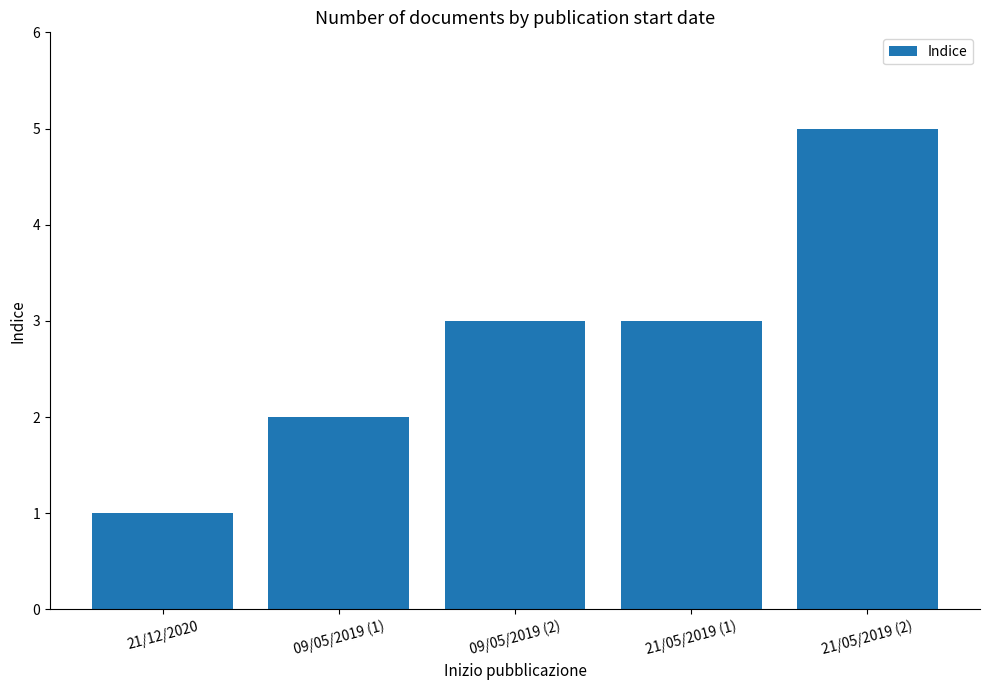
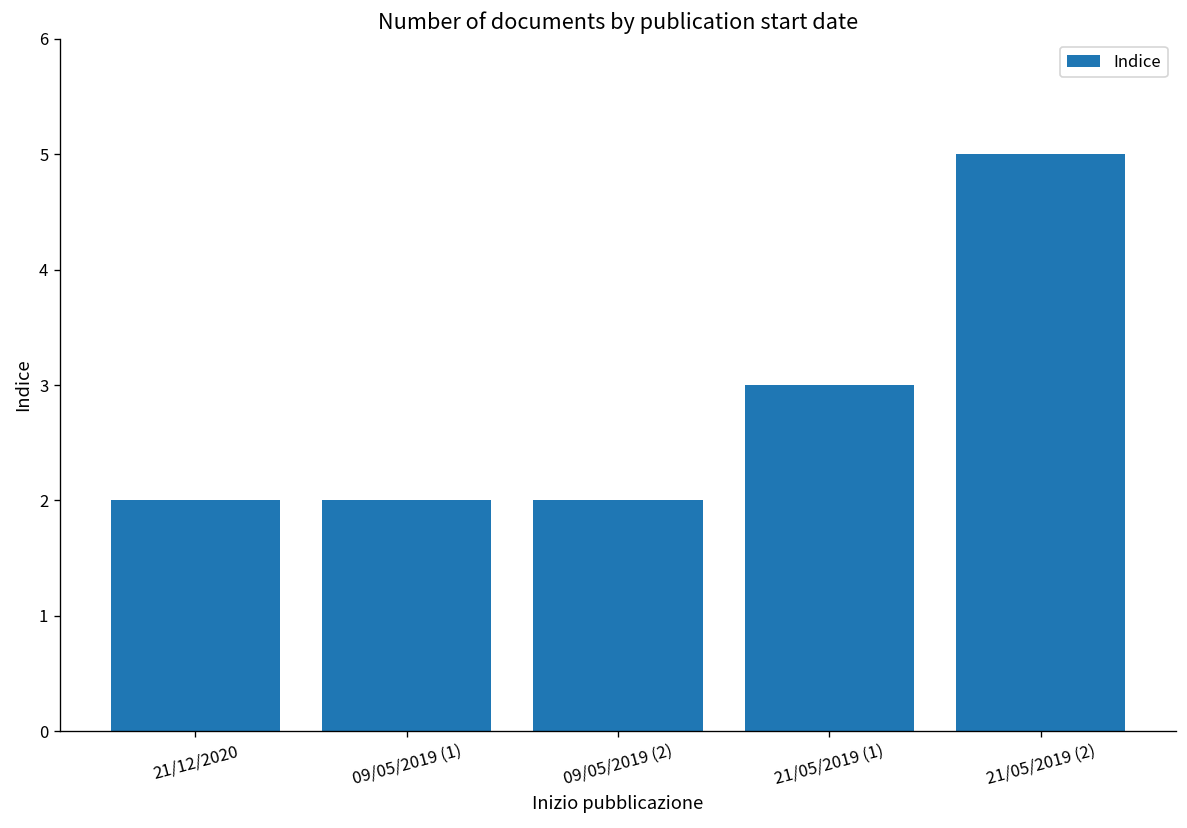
21/12/2020: 1 -> 2
09/05/2019 (2): 3 -> 2
